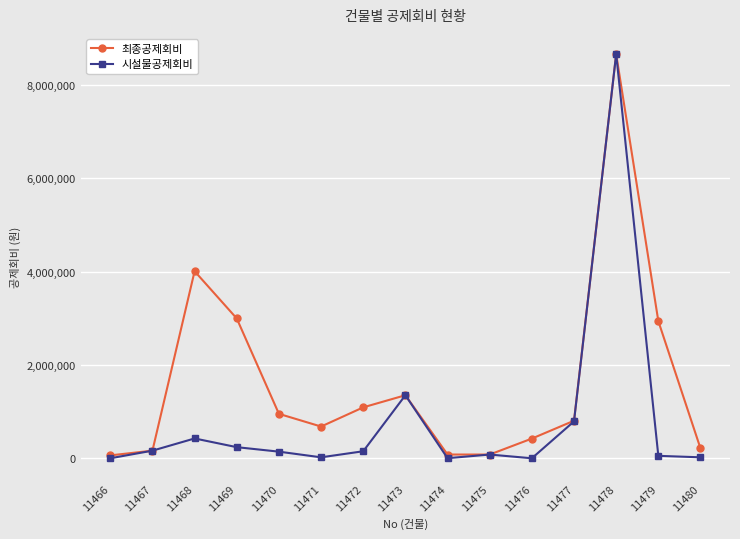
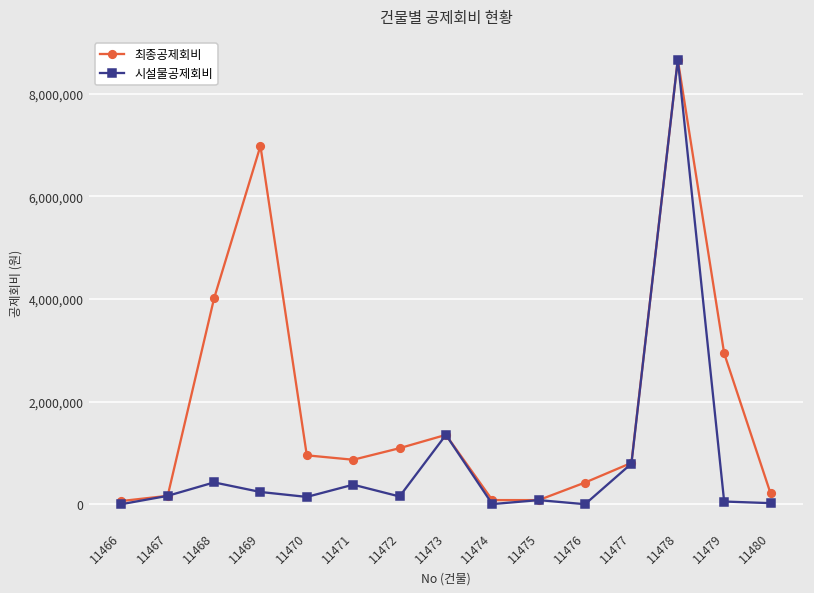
최종공제회비, 11469: 3,000,000 -> 7,000,000
최종공제회비, 11471: 700,000 -> 900,000
시설물공제회비, 11471: 0 -> 400,000
